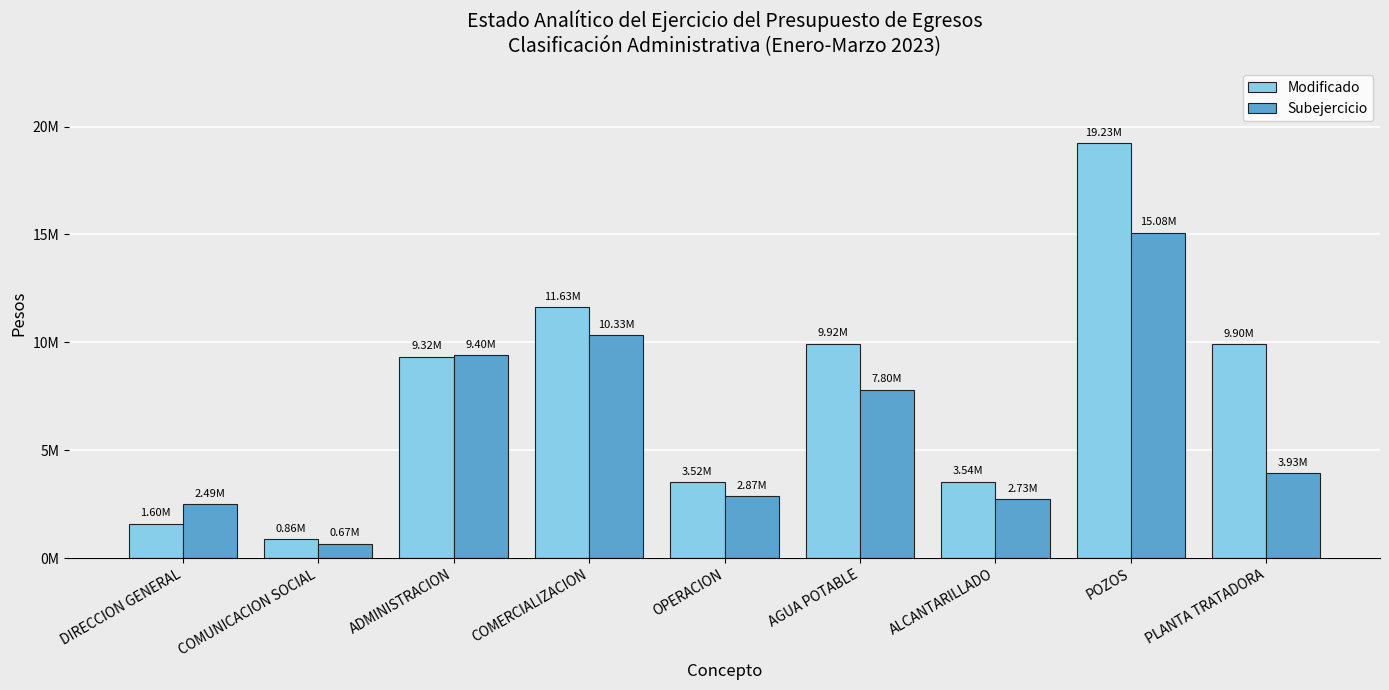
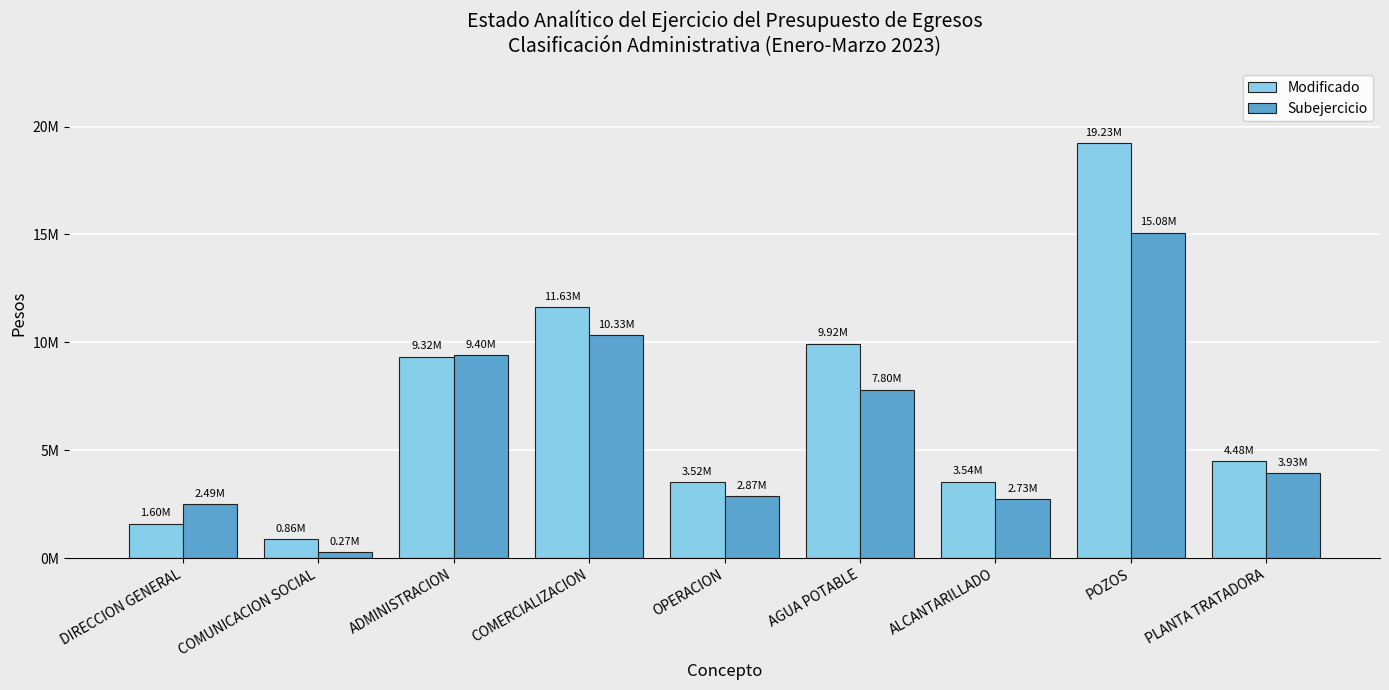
Subejercicio, COMUNICACION SOCIAL: 0.67M -> 0.27M
Modificado, PLANTA TRATADORA: 9.90M -> 4.48M
